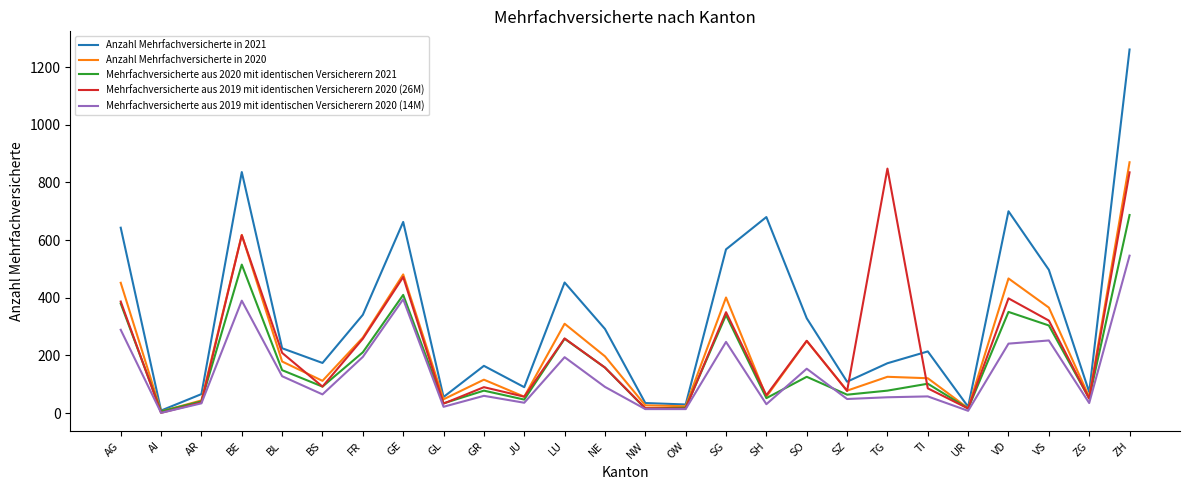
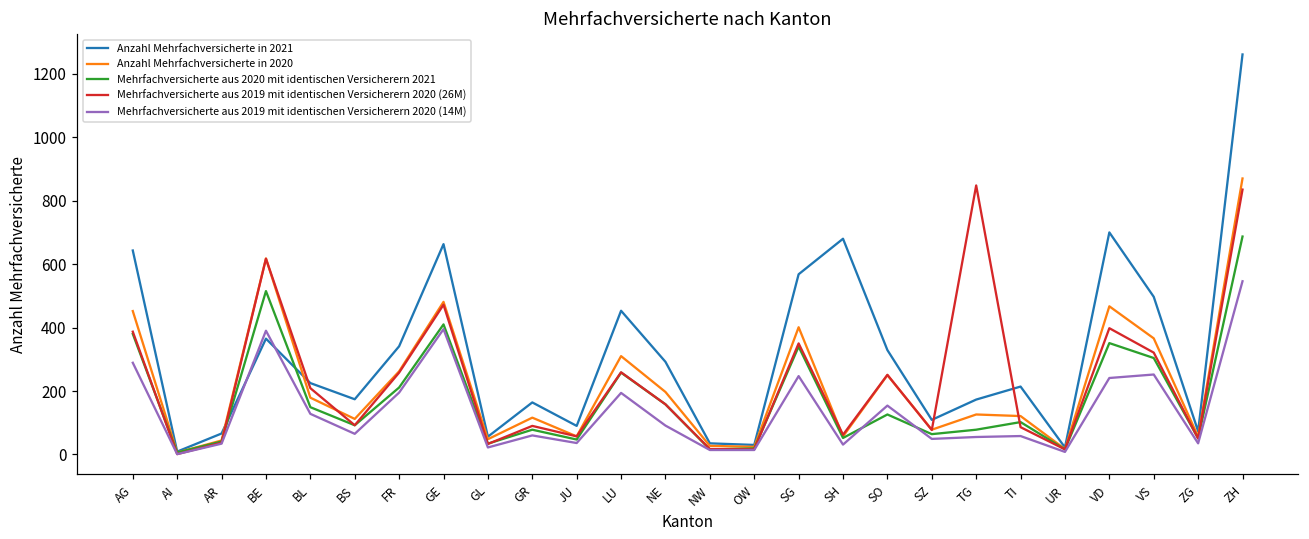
Anzahl Mehrfachversicherte in 2021, BE: 840 -> 370
